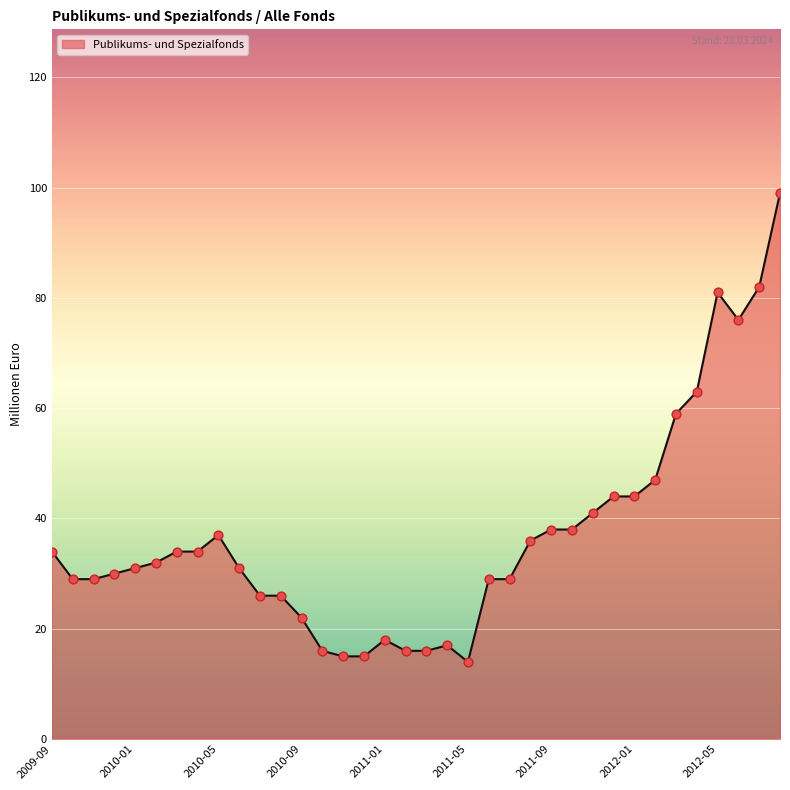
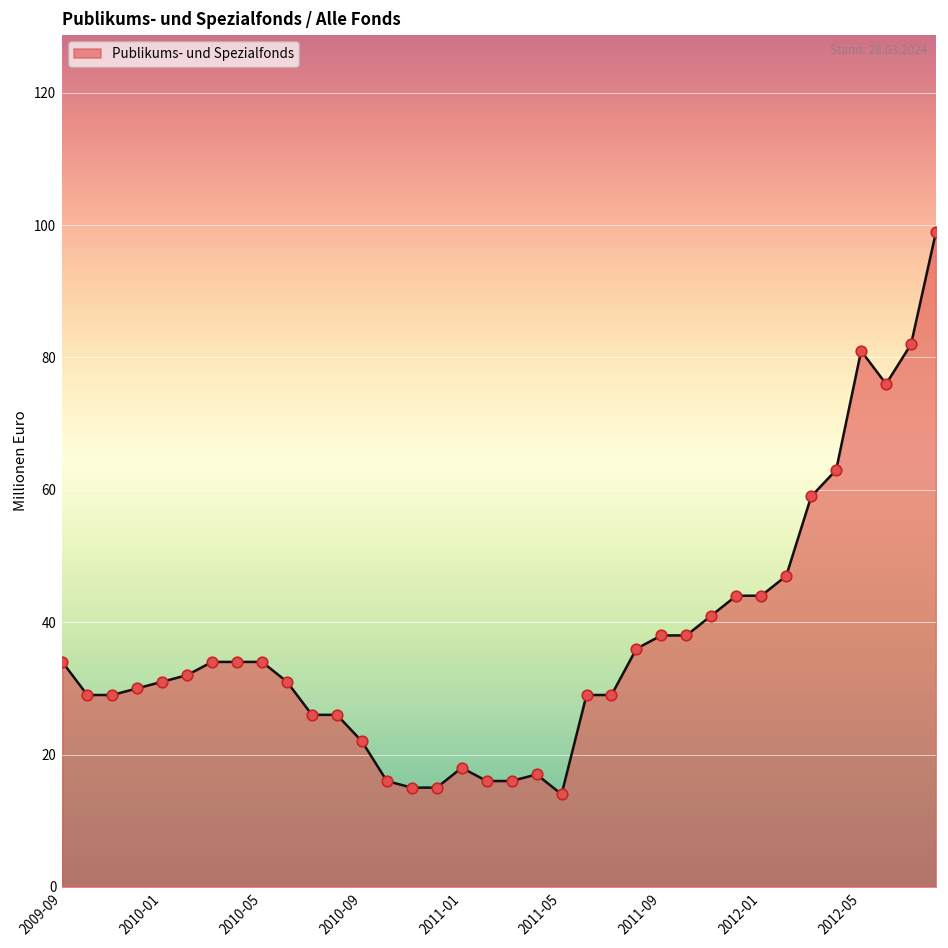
2010-05: 37 -> 34
